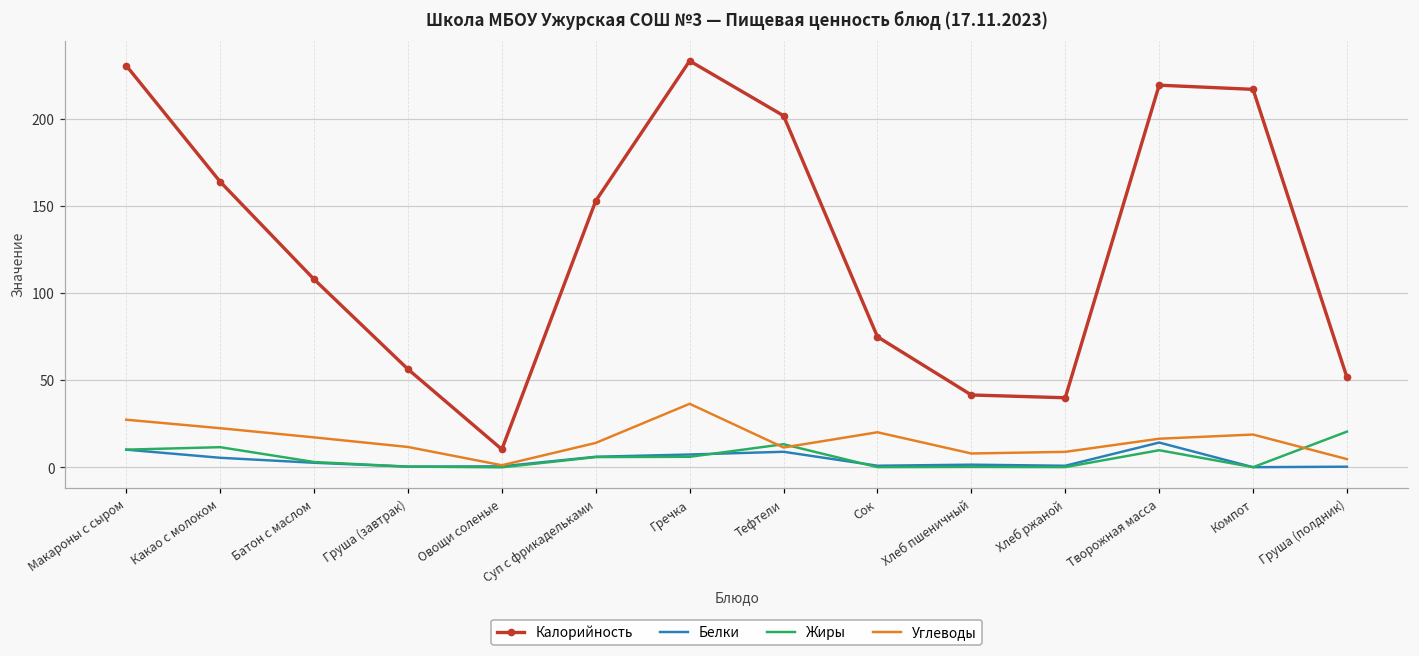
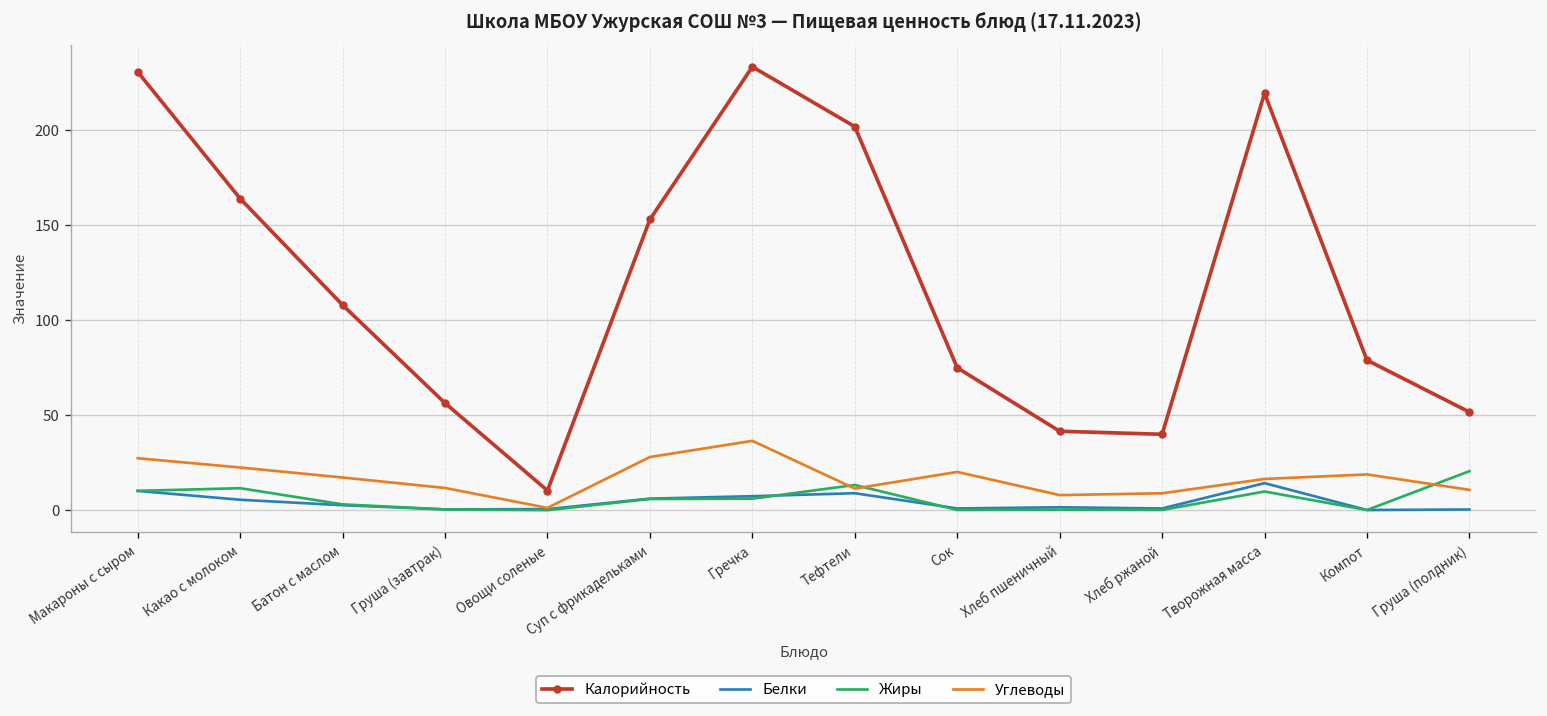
Углеводы, Суп с фрикадельками: 14 -> 28
Калорийность, Компот: 217 -> 79
Углеводы, Груша (полдник): 5 -> 11
